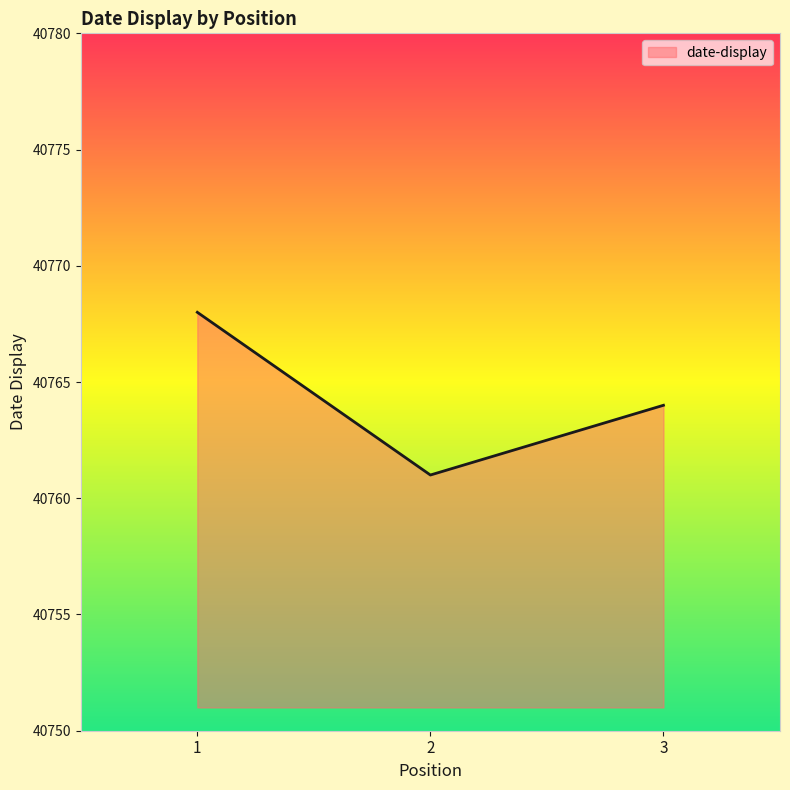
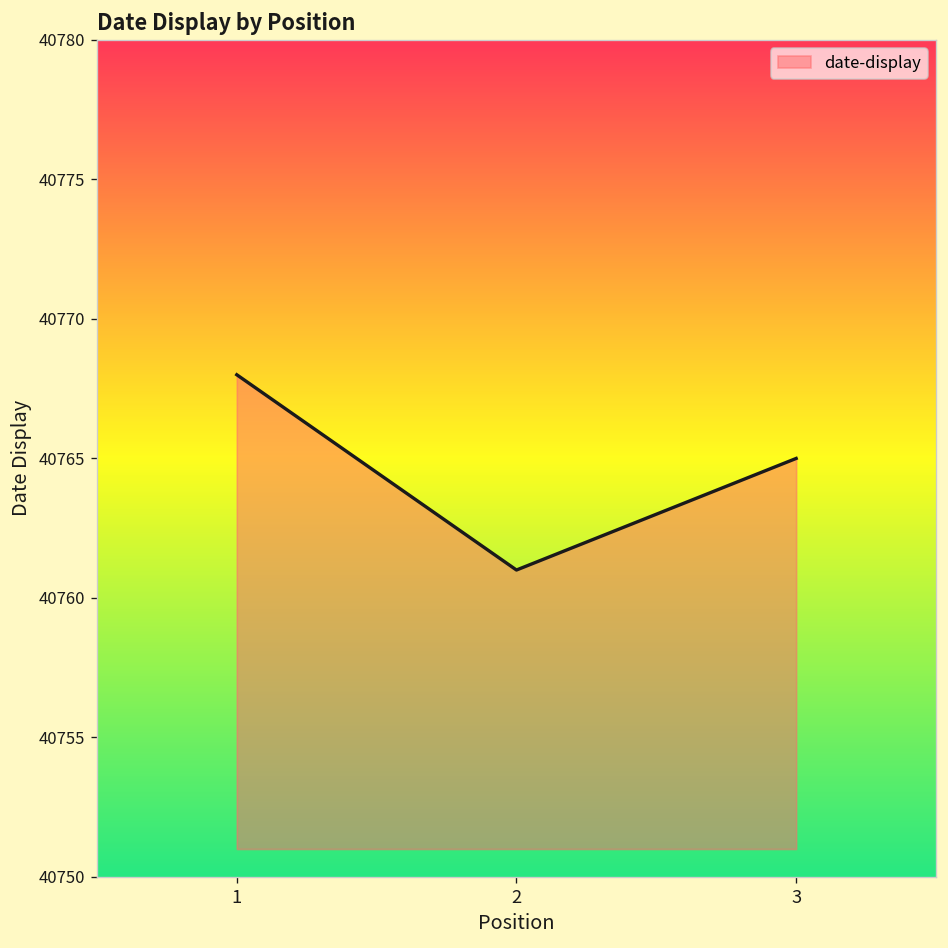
3: 40764 -> 40765
